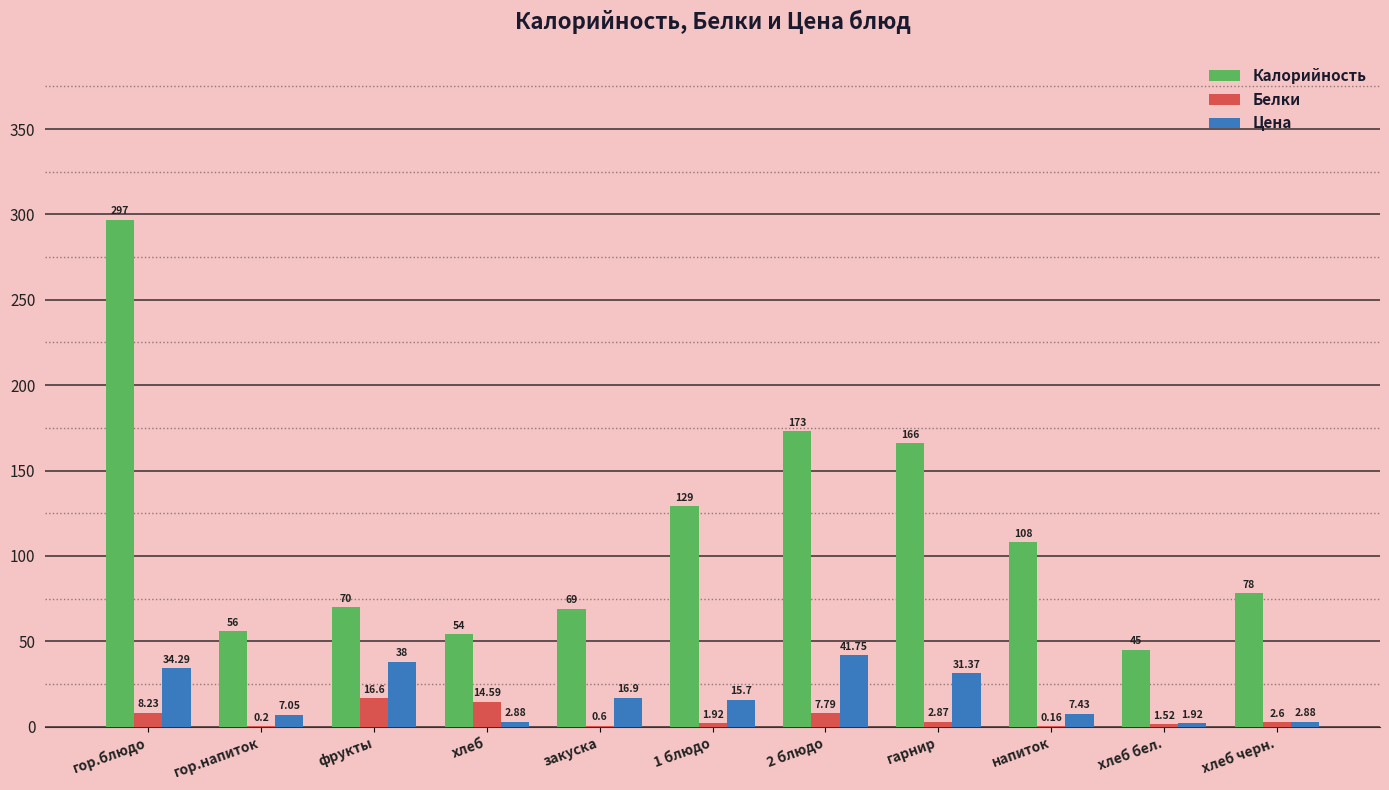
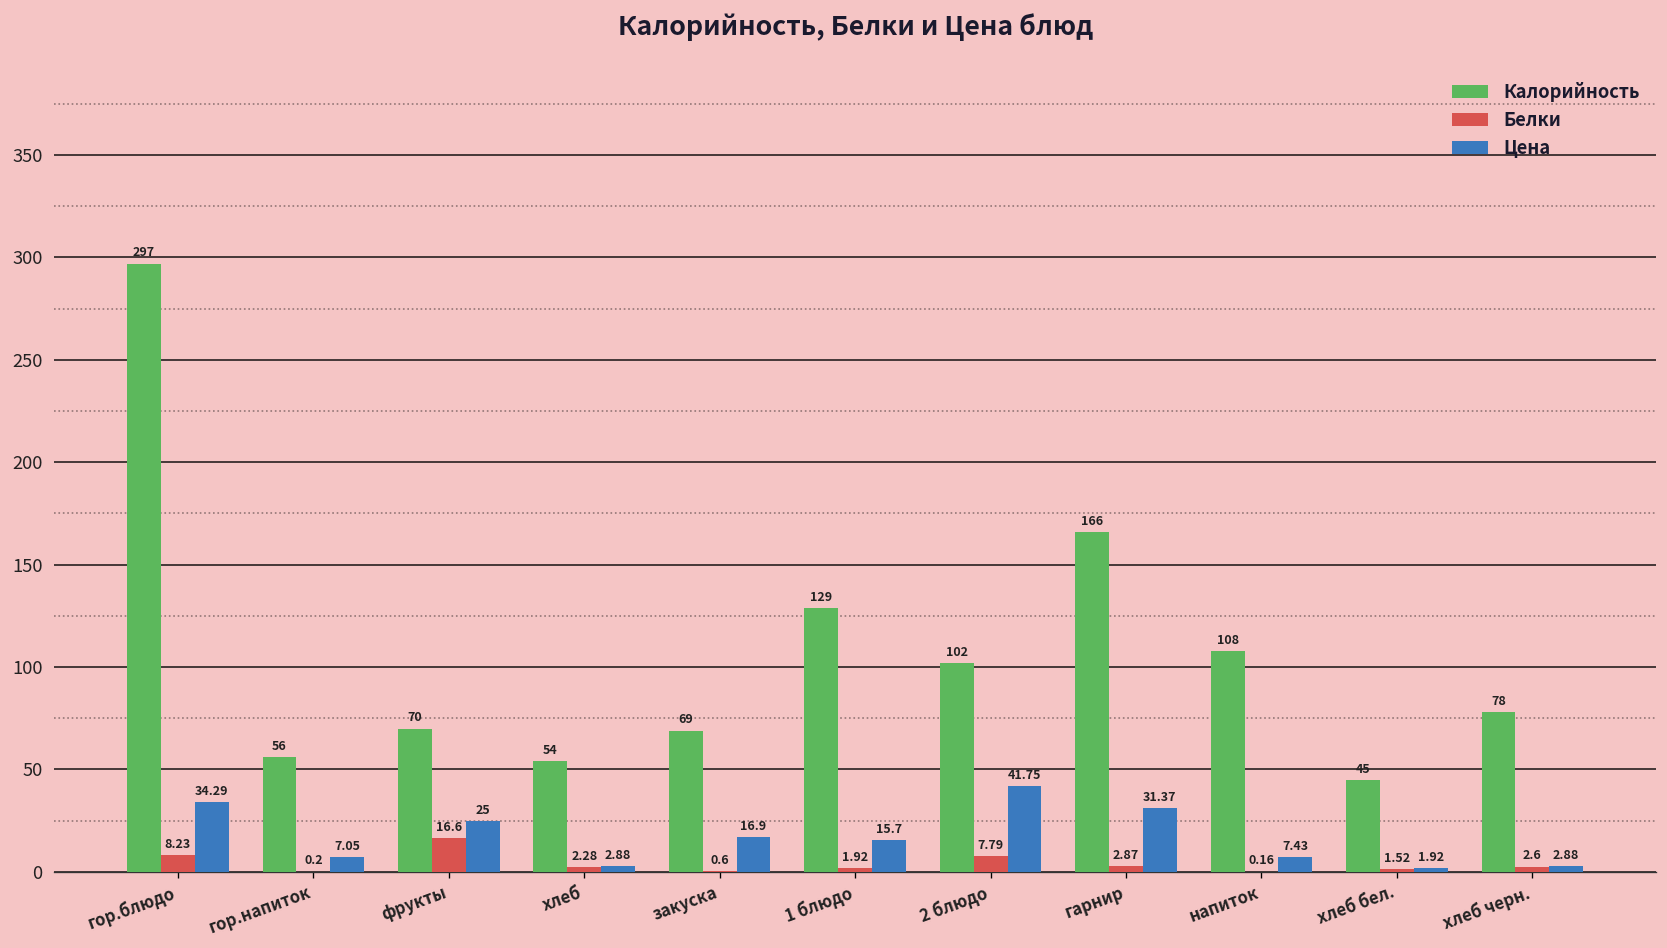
Цена, фрукты: 38 -> 25
Белки, хлеб: 14.59 -> 2.28
Калорийность, 2 блюдо: 173 -> 102
